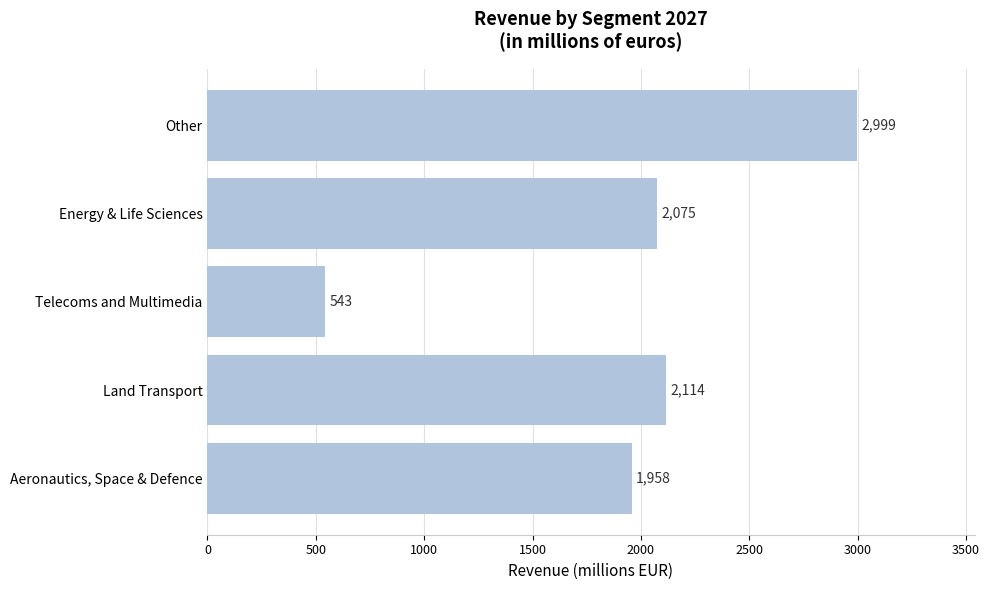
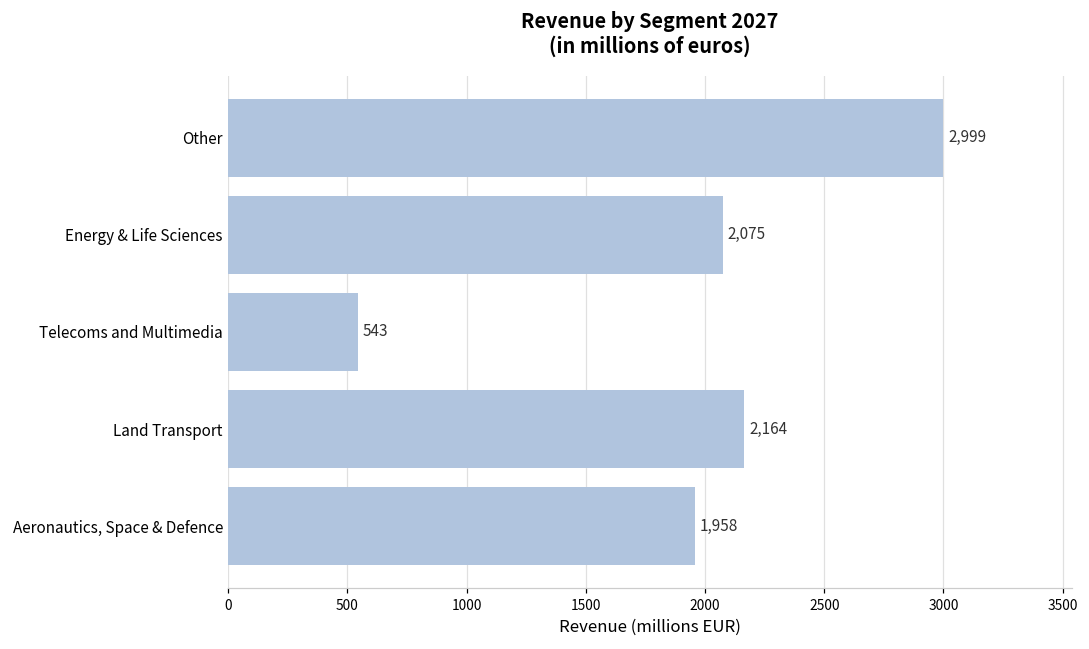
Land Transport: 2,114 -> 2,164
